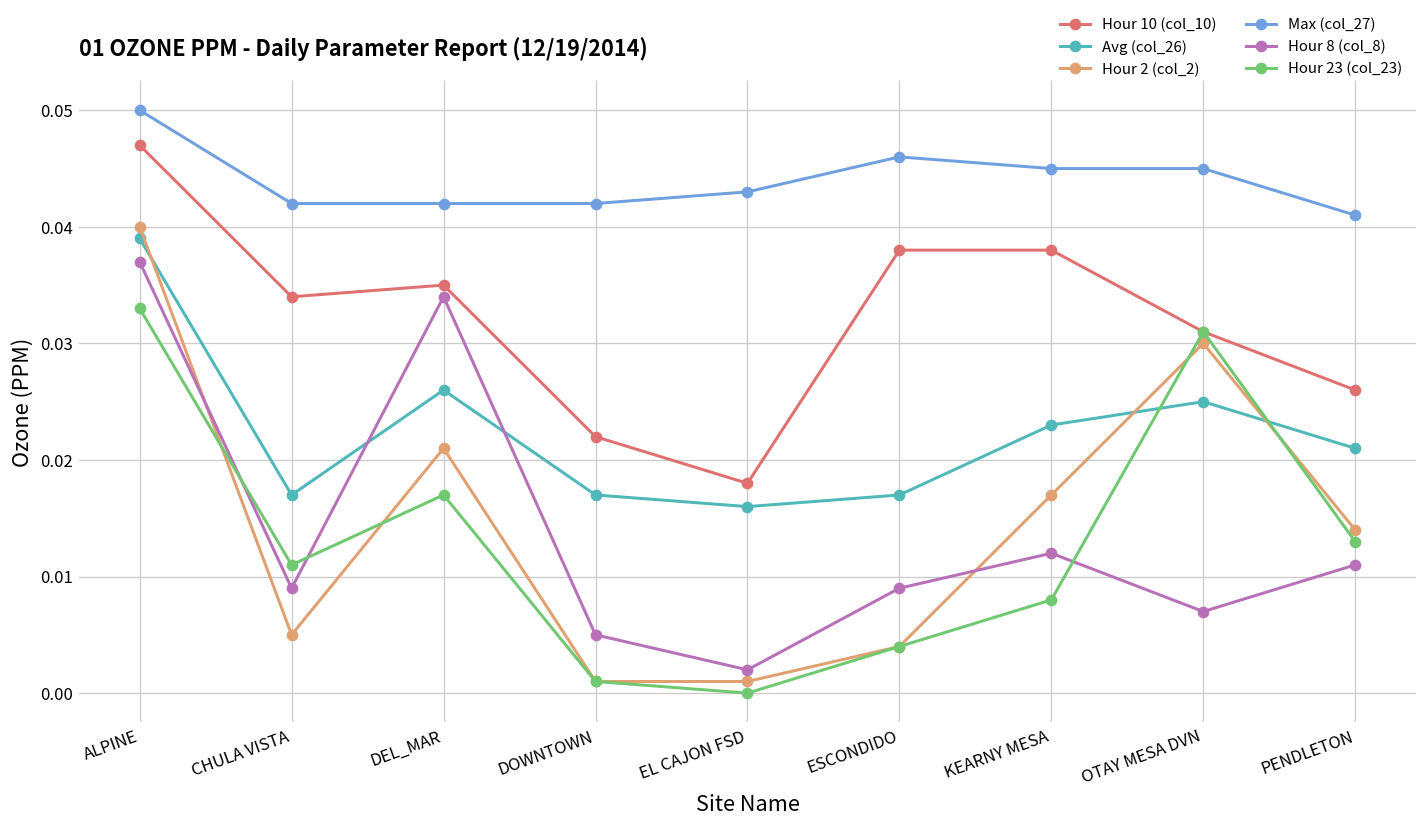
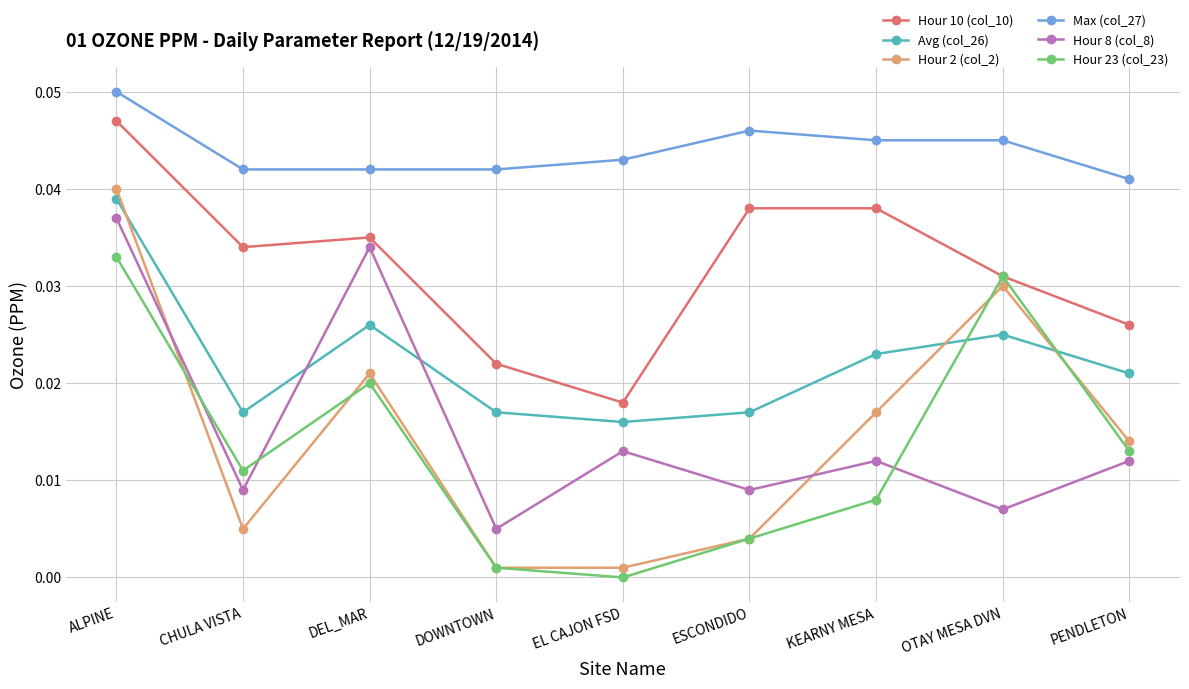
Hour 23 (col_23), DEL_MAR: 0.017 -> 0.020
Hour 8 (col_8), EL CAJON FSD: 0.002 -> 0.013
Hour 8 (col_8), PENDLETON: 0.011 -> 0.012
